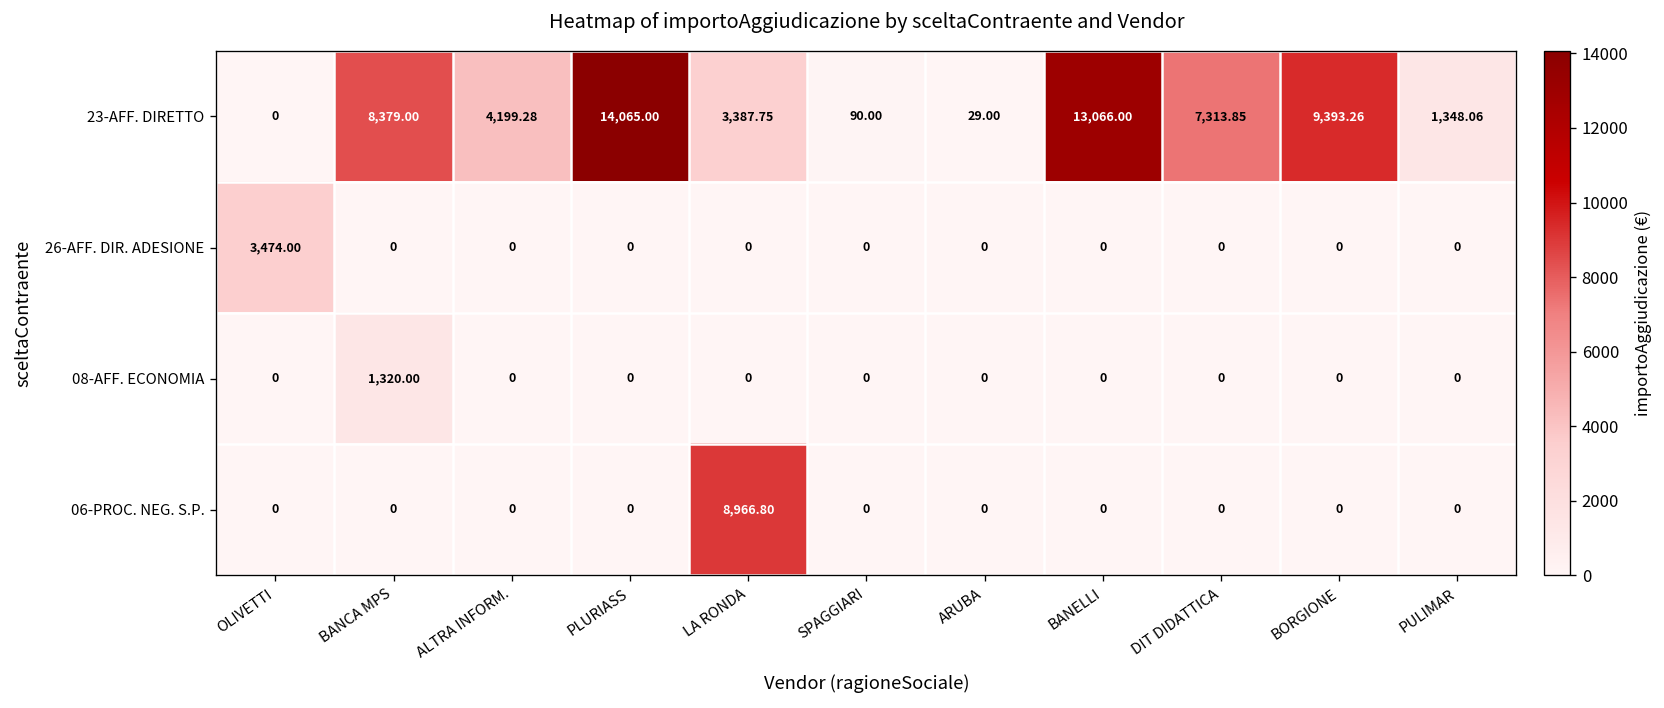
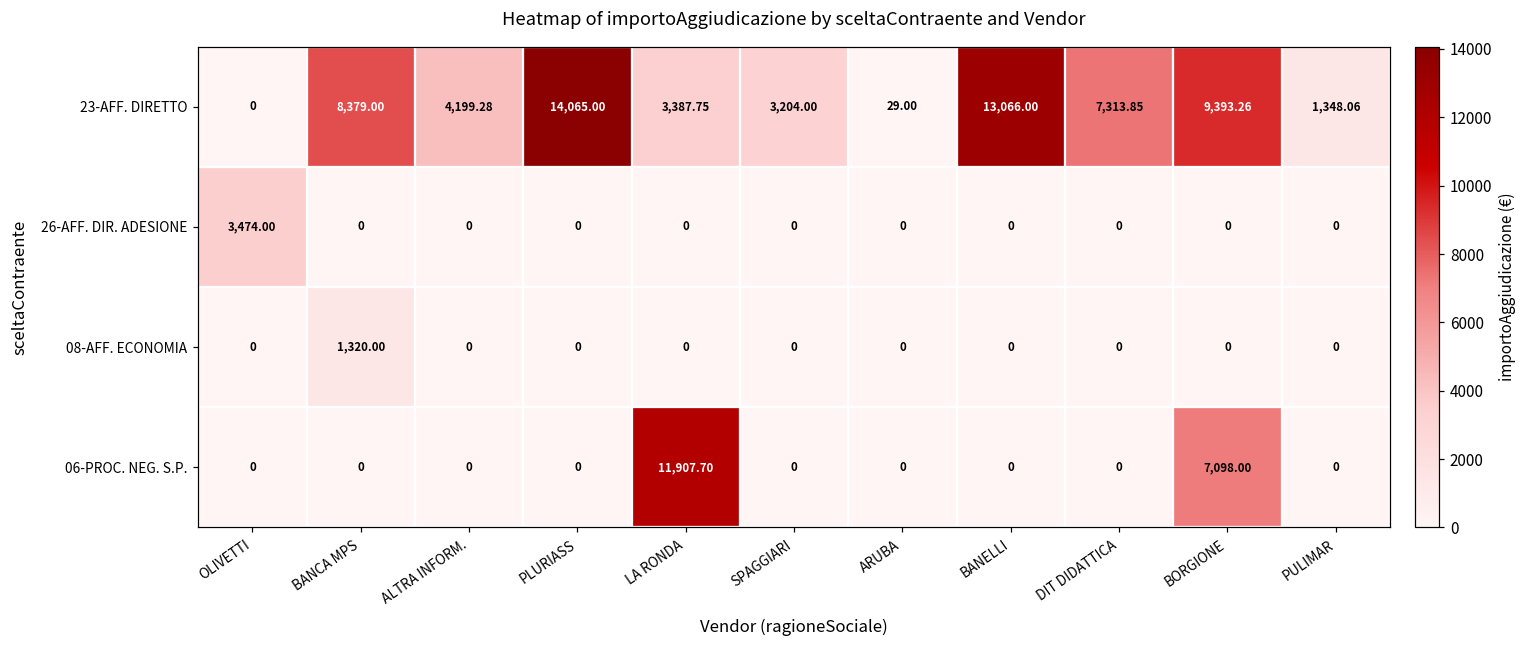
23-AFF. DIRETTO, SPAGGIARI: 90.00 -> 3,204.00
06-PROC. NEG. S.P., LA RONDA: 8,966.80 -> 11,907.70
06-PROC. NEG. S.P., BORGIONE: 0 -> 7,098.00
